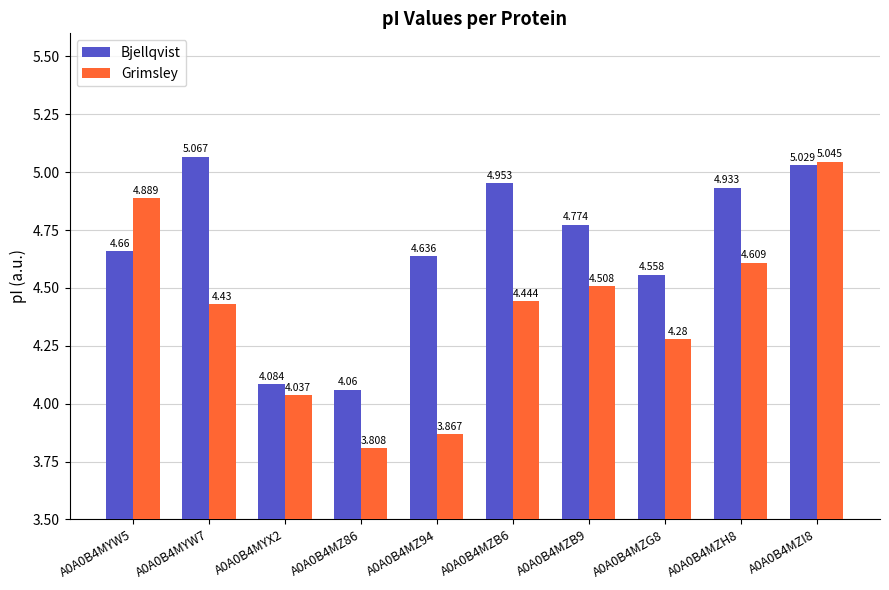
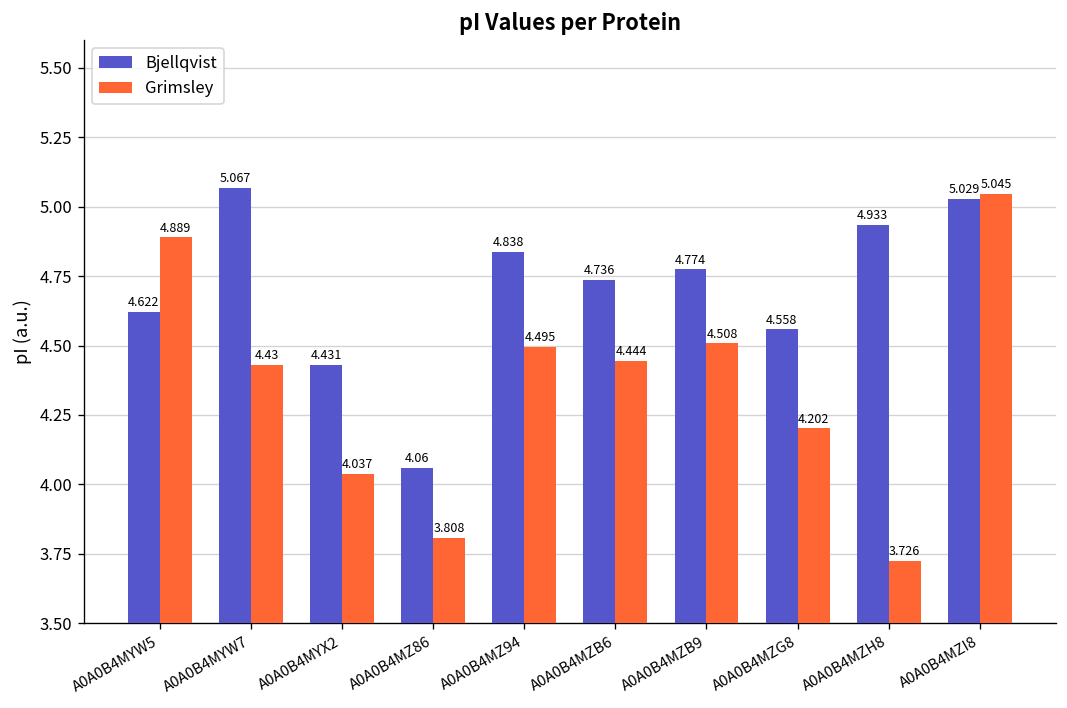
Bjellqvist, A0A0B4MYW5: 4.66 -> 4.622
Bjellqvist, A0A0B4MYX2: 4.084 -> 4.431
Bjellqvist, A0A0B4MZ94: 4.636 -> 4.838
Grimsley, A0A0B4MZ94: 3.867 -> 4.495
Bjellqvist, A0A0B4MZB6: 4.953 -> 4.736
Grimsley, A0A0B4MZG8: 4.28 -> 4.202
Grimsley, A0A0B4MZH8: 4.609 -> 3.726
